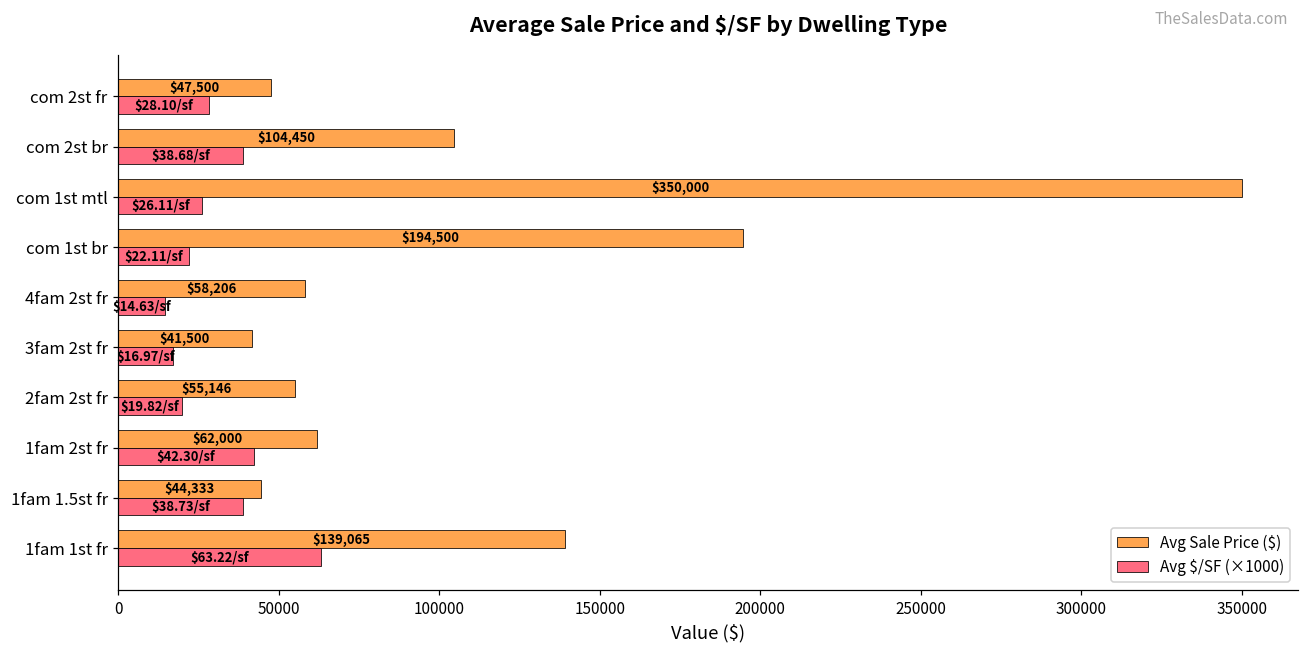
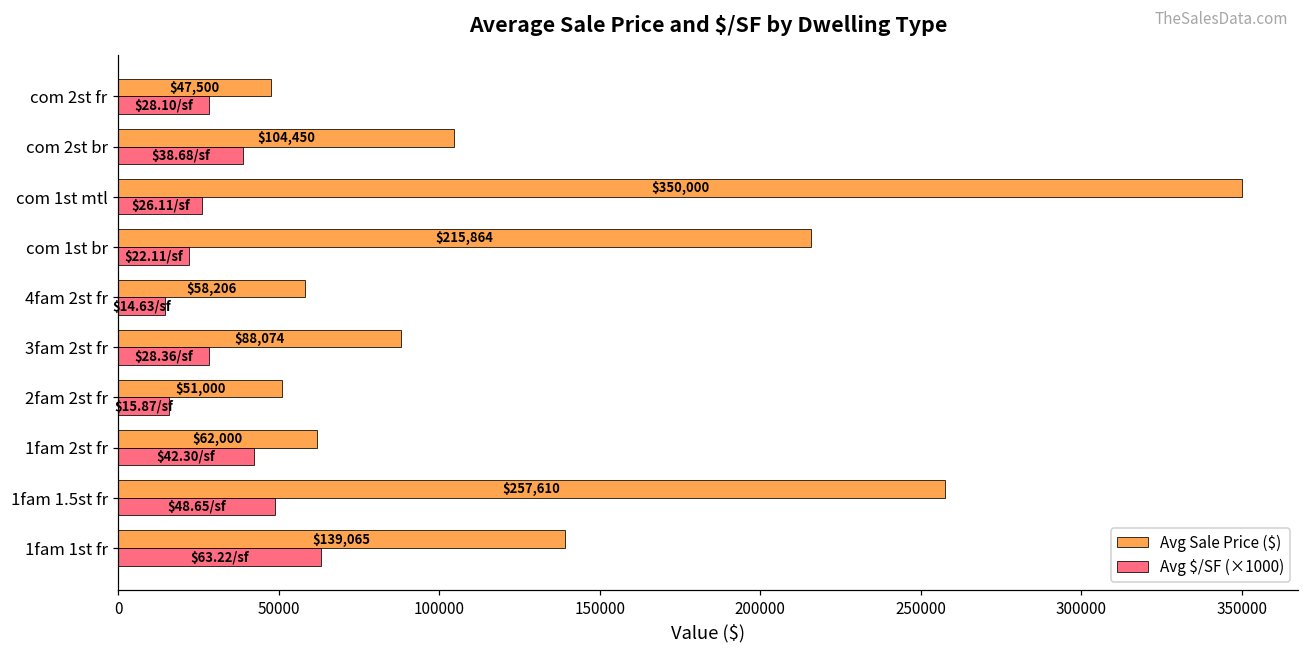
Avg Sale Price ($), com 1st br: $194,500 -> $215,864
Avg Sale Price ($), 3fam 2st fr: $41,500 -> $88,074
Avg $/SF (×1000), 3fam 2st fr: $16.97/ -> $28.36/
Avg Sale Price ($), 2fam 2st fr: $55,146 -> $51,000
Avg $/SF (×1000), 2fam 2st fr: $19.82/ -> $15.87/
Avg Sale Price ($), 1fam 1.5st fr: $44,333 -> $257,610
Avg $/SF (×1000), 1fam 1.5st fr: $38.73/ -> $48.65/
